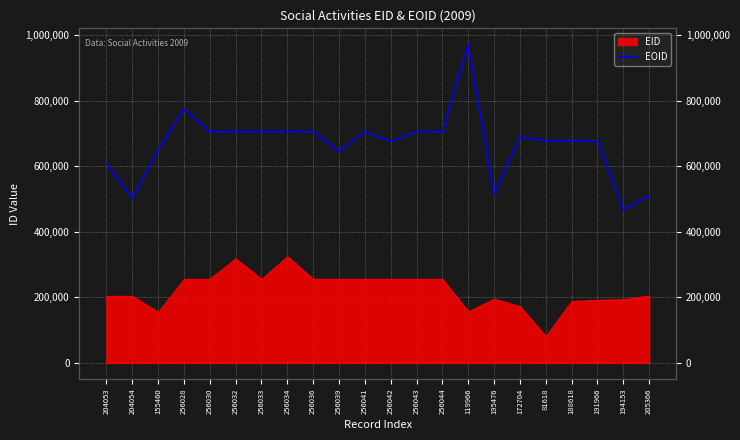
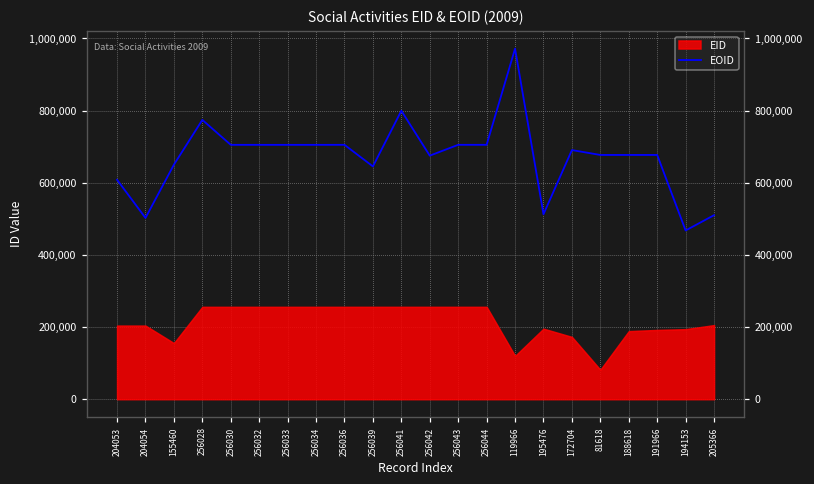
EID, 256032: 320,000 -> 260,000
EID, 256034: 320,000 -> 260,000
EOID, 256041: 710,000 -> 800,000
EID, 119966: 160,000 -> 120,000
